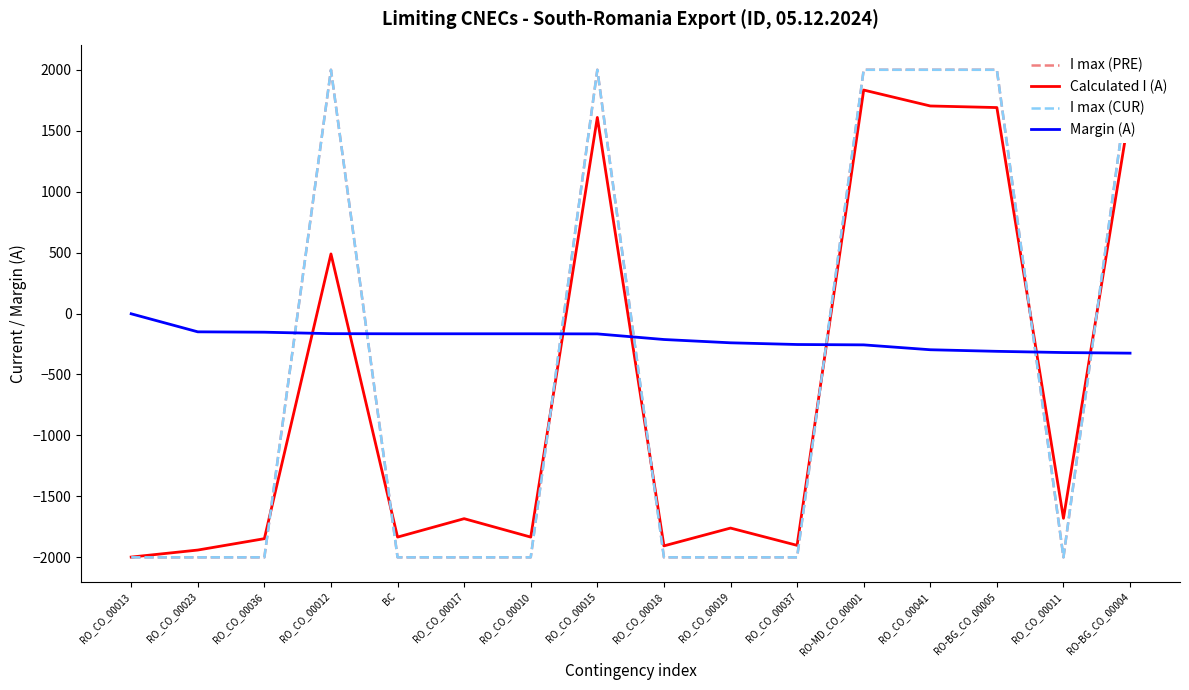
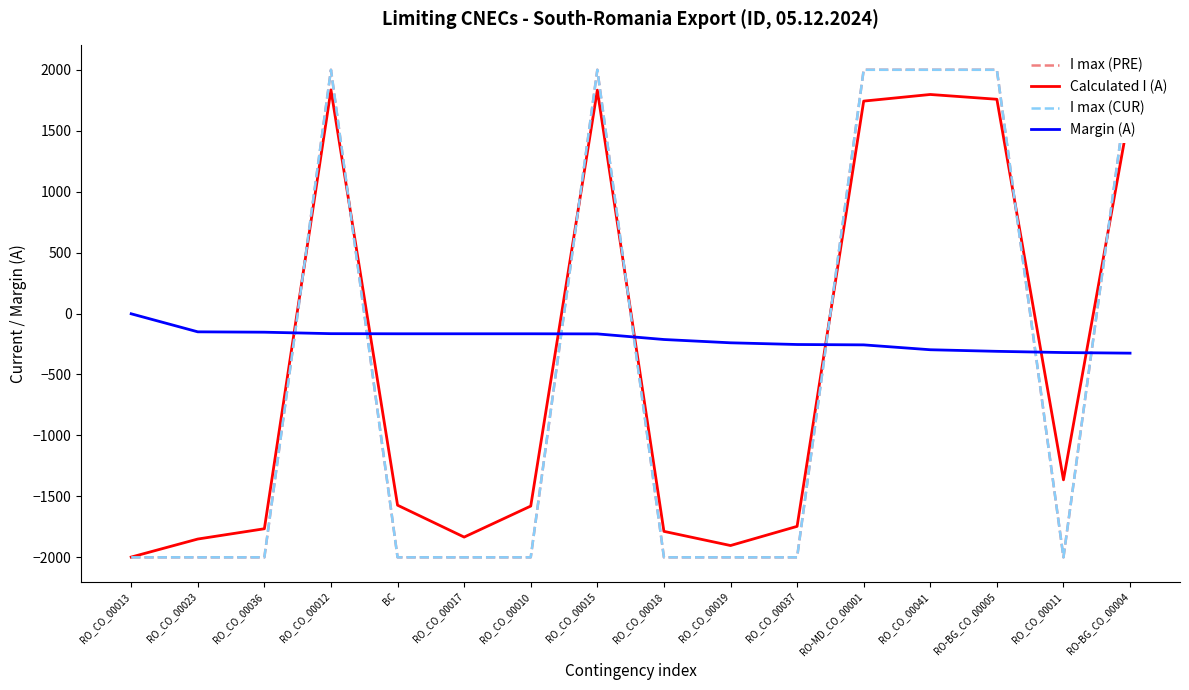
Calculated I (A), RO_CO_00023: -1940 -> -1850
Calculated I (A), RO_CO_00036: -1850 -> -1770
Calculated I (A), RO_CO_00012: 490 -> 1840
Calculated I (A), BC: -1830 -> -1570
Calculated I (A), RO_CO_00017: -1680 -> -1830
Calculated I (A), RO_CO_00010: -1830 -> -1580
Calculated I (A), RO_CO_00015: 1610 -> 1830
Calculated I (A), RO_CO_00018: -1910 -> -1790
Calculated I (A), RO_CO_00019: -1760 -> -1900
Calculated I (A), RO_CO_00037: -1900 -> -1750
Calculated I (A), RO-MD_CO_00001: 1830 -> 1740
Calculated I (A), RO_CO_00041: 1700 -> 1800
Calculated I (A), RO-BG_CO_00005: 1690 -> 1760
Calculated I (A), RO_CO_00011: -1680 -> -1360
